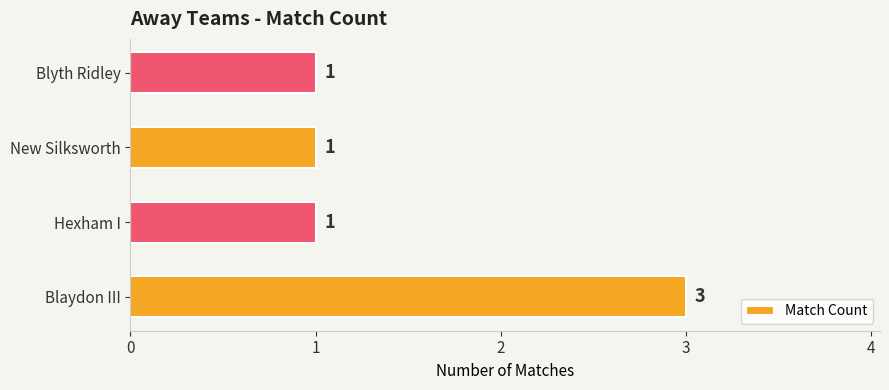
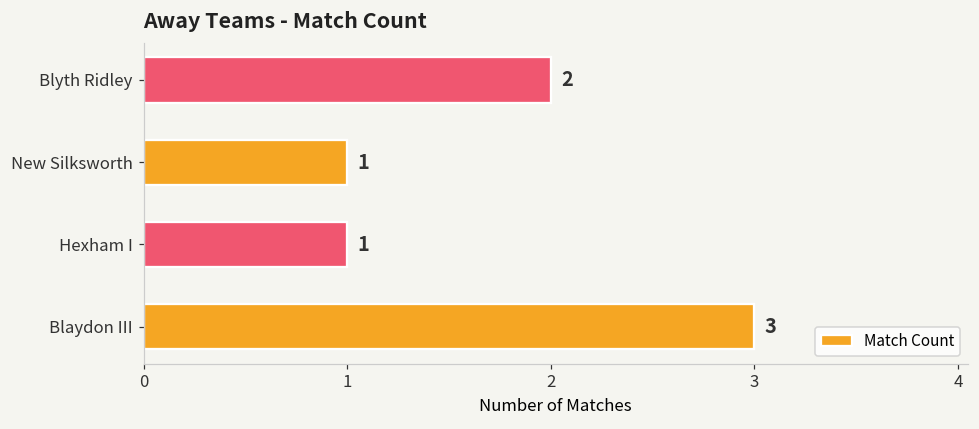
Blyth Ridley: 1 -> 2
